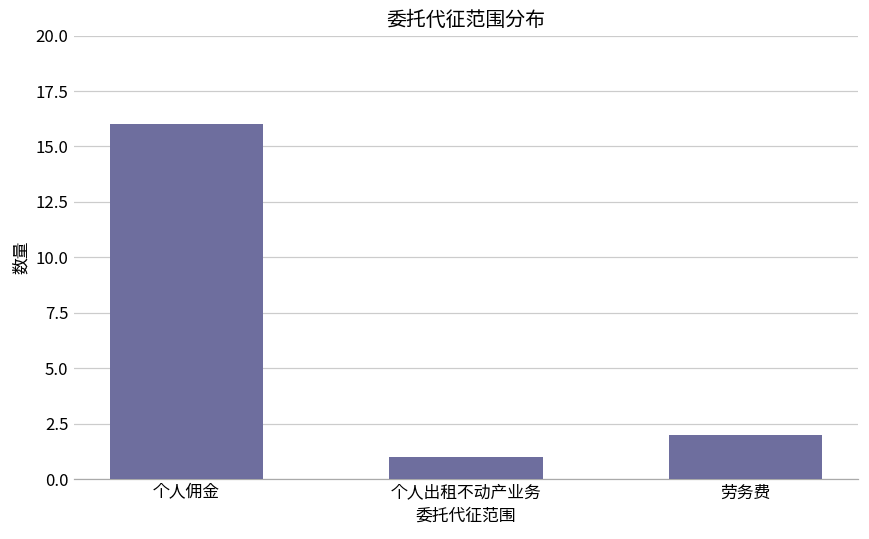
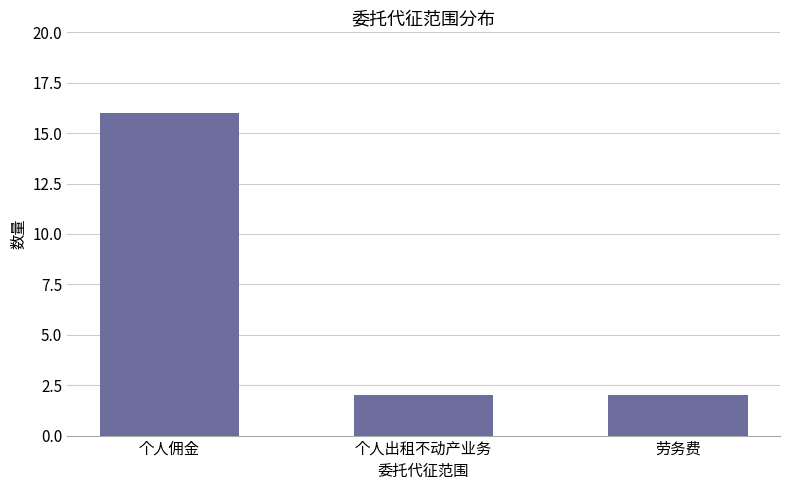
个人出租不动产业务: 1 -> 2
